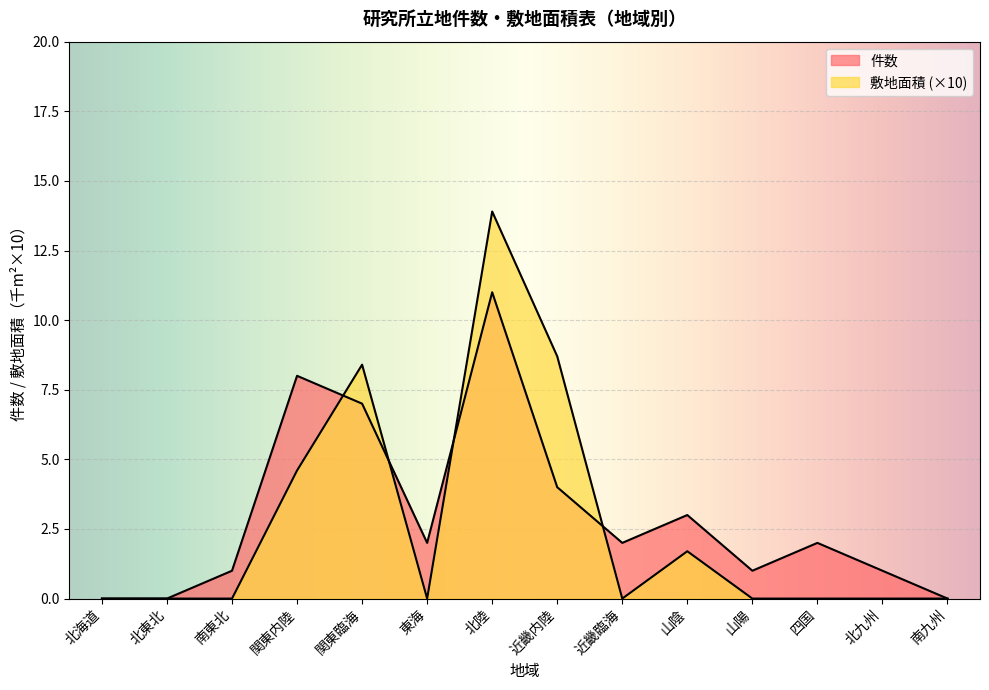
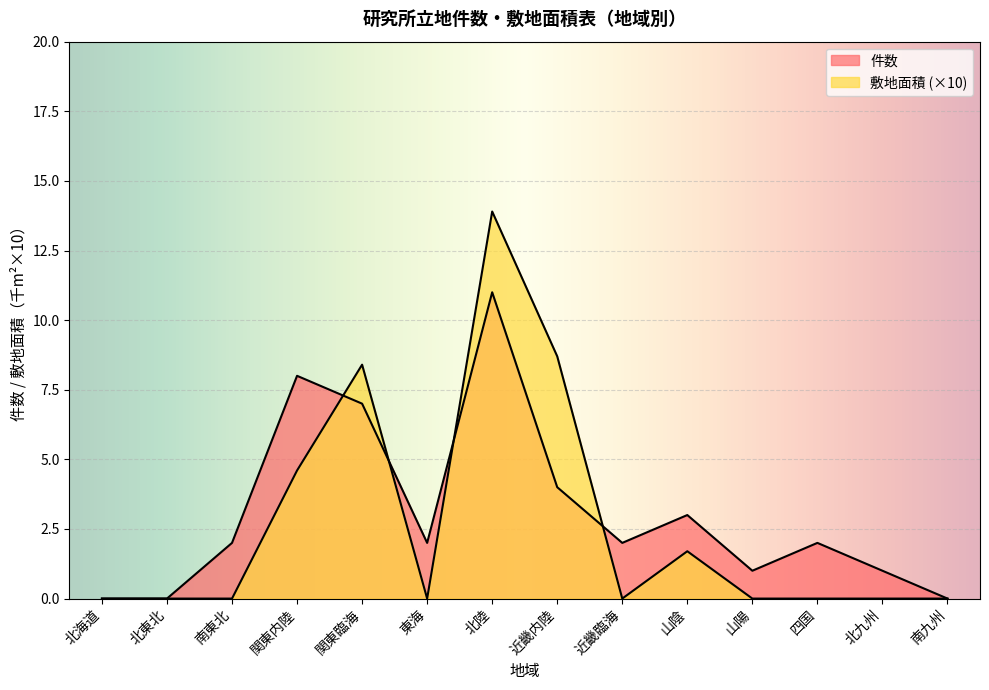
件数, 南東北: 1 -> 2
